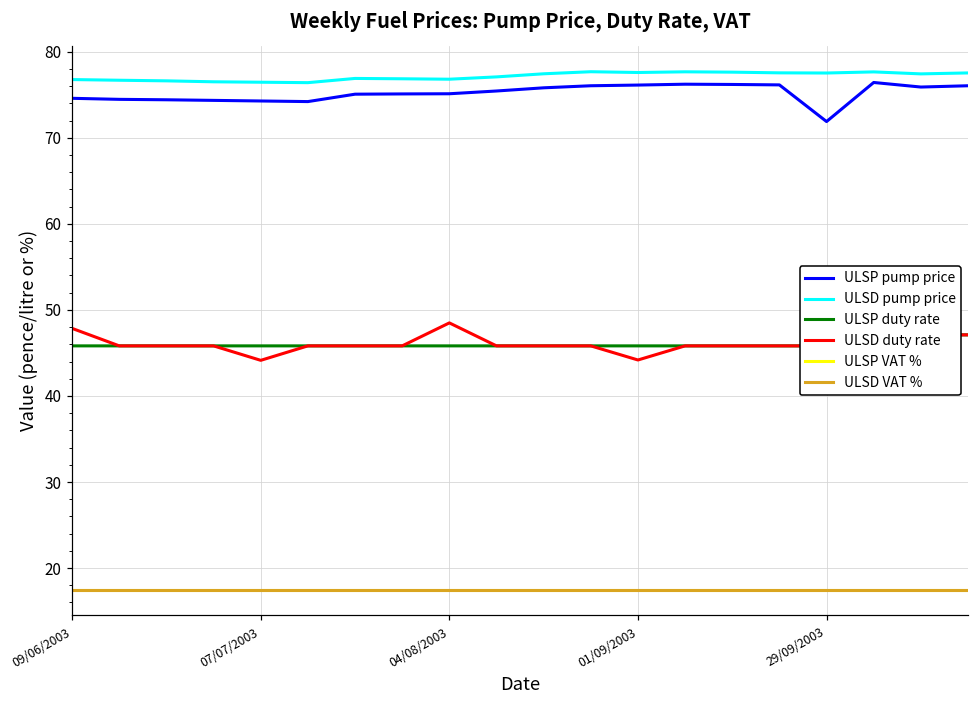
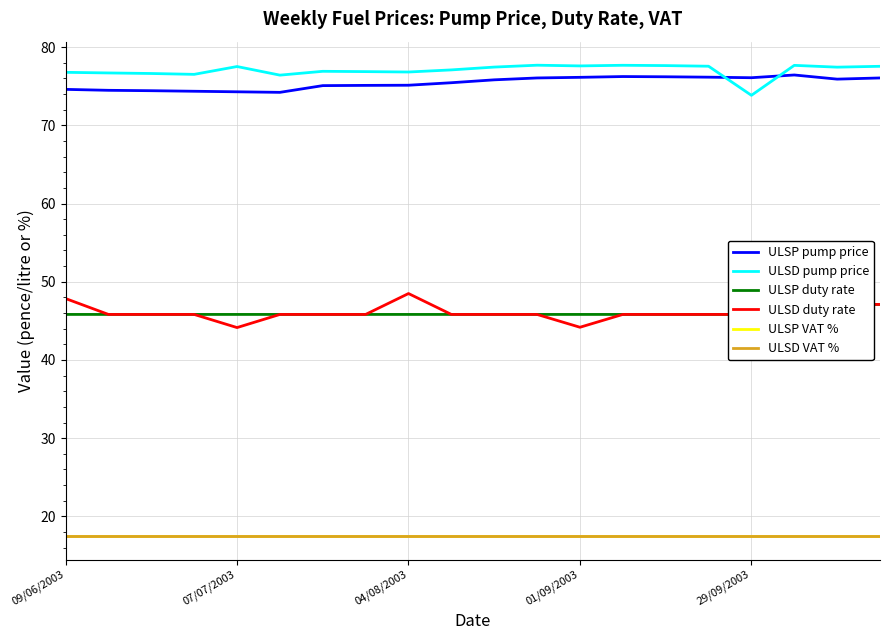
ULSD pump price, 07/07/2003: 76 -> 78
ULSP pump price, 29/09/2003: 72 -> 76
ULSD pump price, 29/09/2003: 78 -> 74
